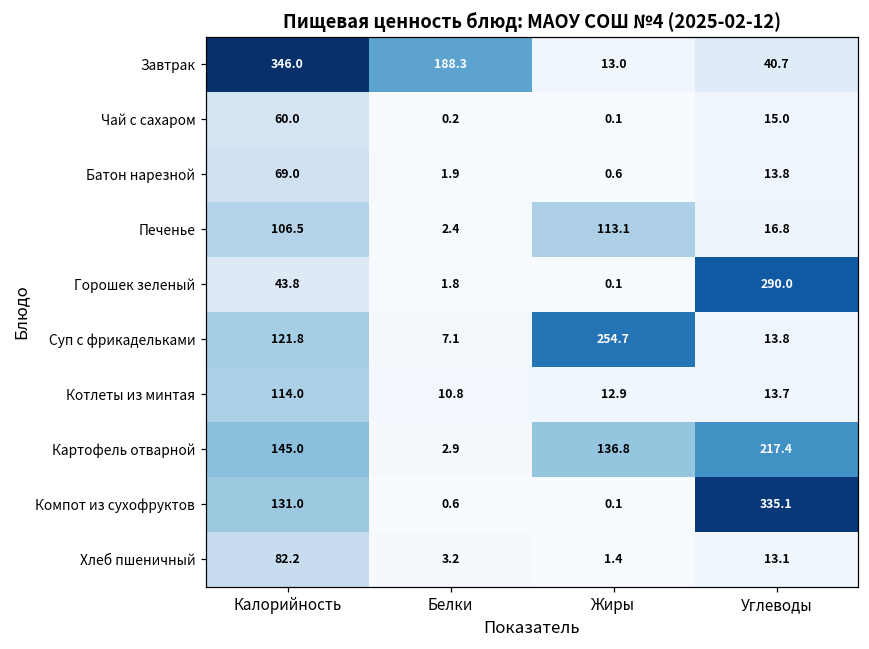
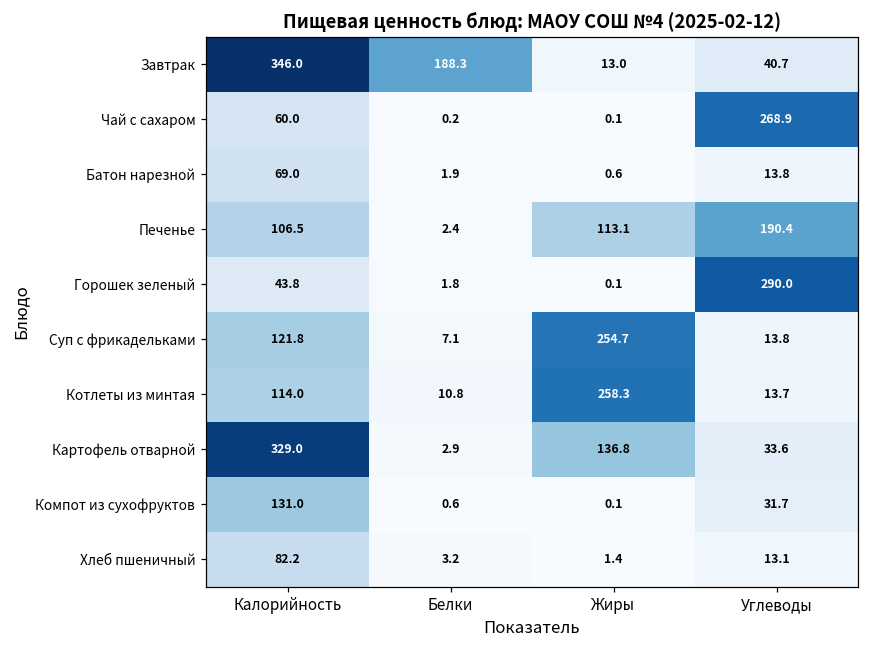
Чай с сахаром, Углеводы: 15.0 -> 268.9
Печенье, Углеводы: 16.8 -> 190.4
Котлеты из минтая, Жиры: 12.9 -> 258.3
Картофель отварной, Калорийность: 145.0 -> 329.0
Картофель отварной, Углеводы: 217.4 -> 33.6
Компот из сухофруктов, Углеводы: 335.1 -> 31.7
